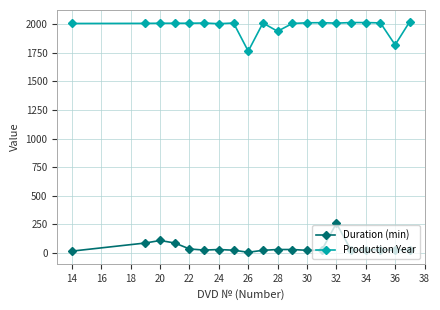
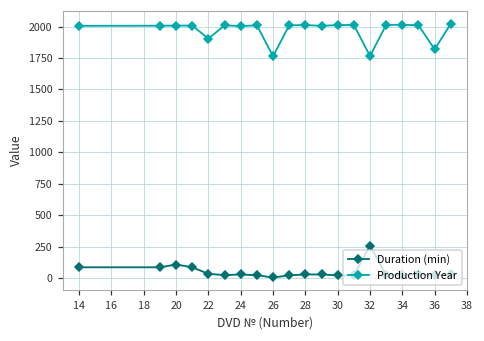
Duration (min), 14: 20 -> 90
Production Year, 22: 2010 -> 1900
Production Year, 28: 1940 -> 2010
Production Year, 32: 2010 -> 1770
